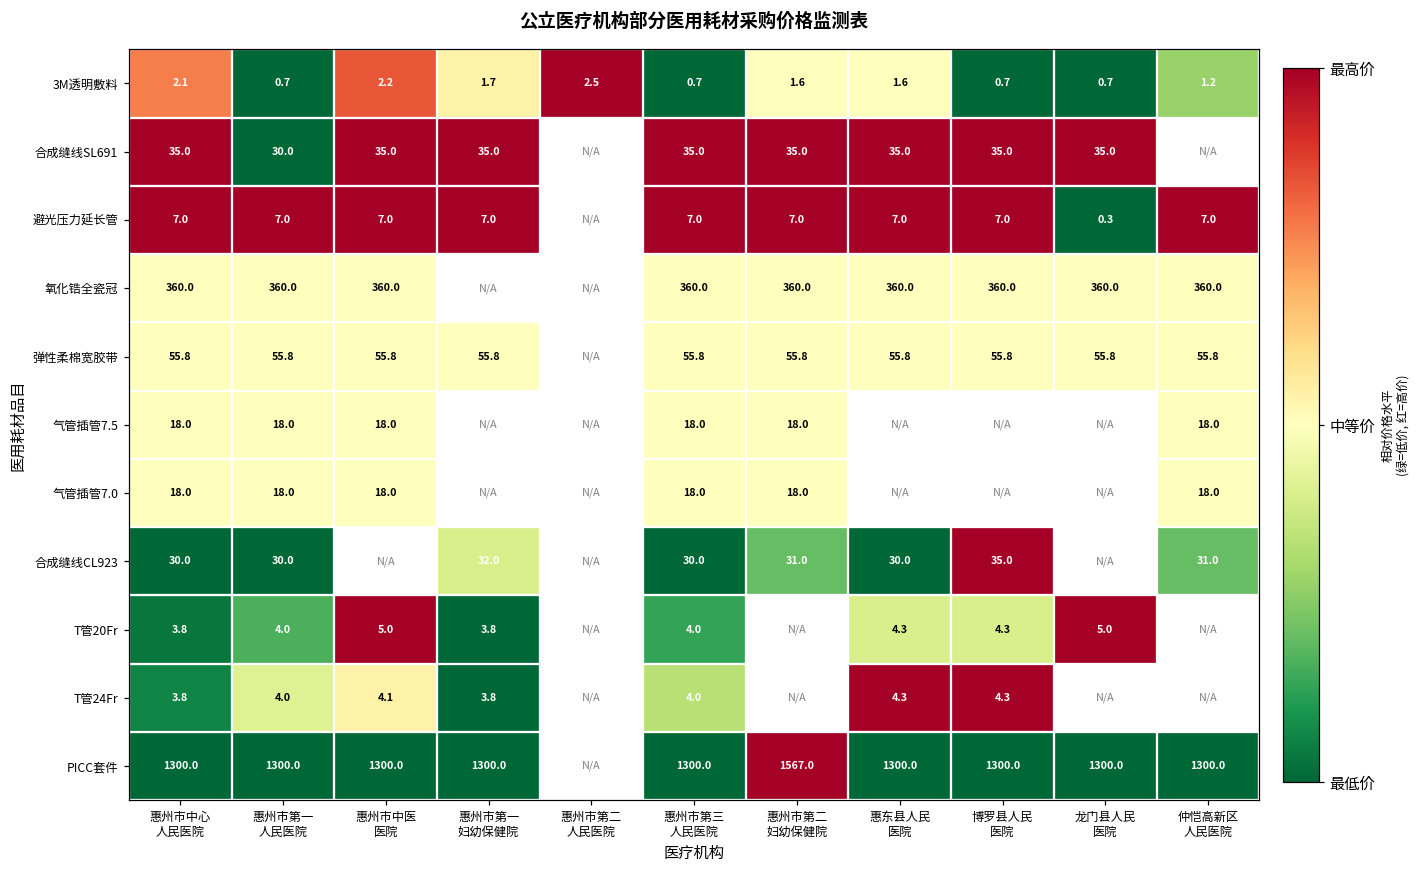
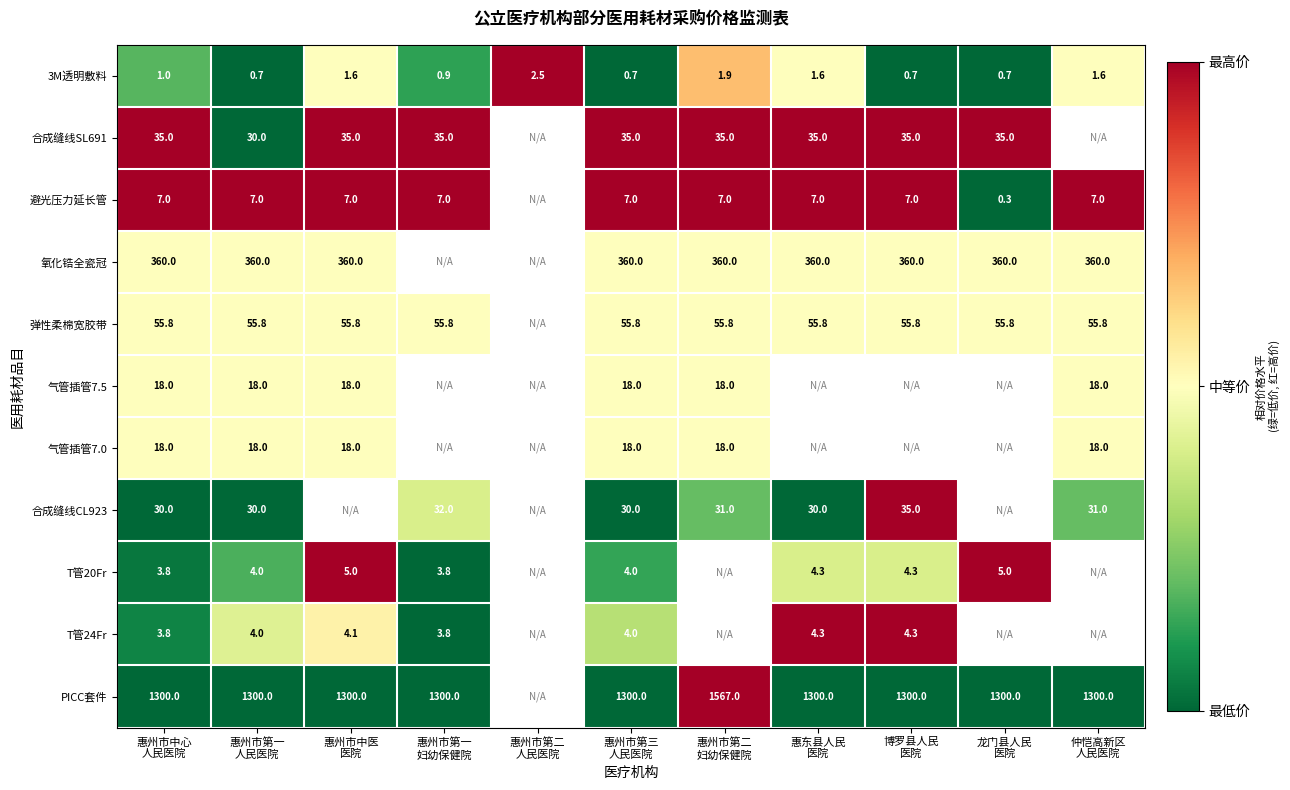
3M透明敷料, 惠州市中心 人民医院: 2.1 -> 1.0
3M透明敷料, 惠州市中医 医院: 2.2 -> 1.6
3M透明敷料, 惠州市第一 妇幼保健院: 1.7 -> 0.9
3M透明敷料, 惠州市第二 妇幼保健院: 1.6 -> 1.9
3M透明敷料, 仲恺高新区 人民医院: 1.2 -> 1.6
